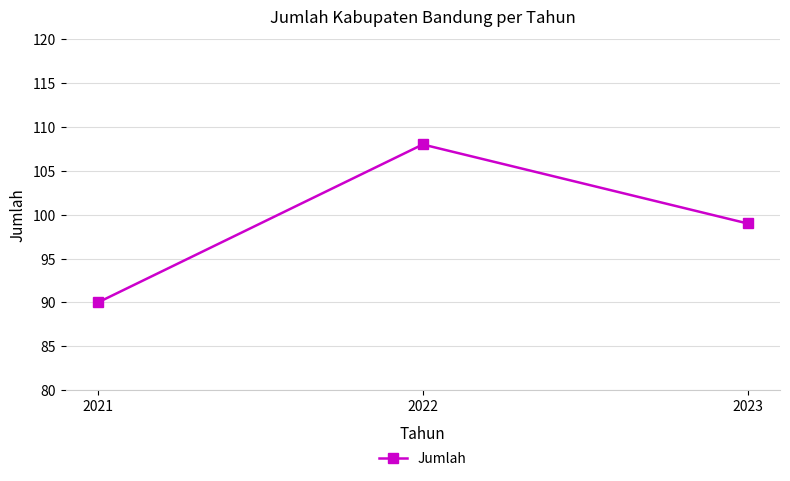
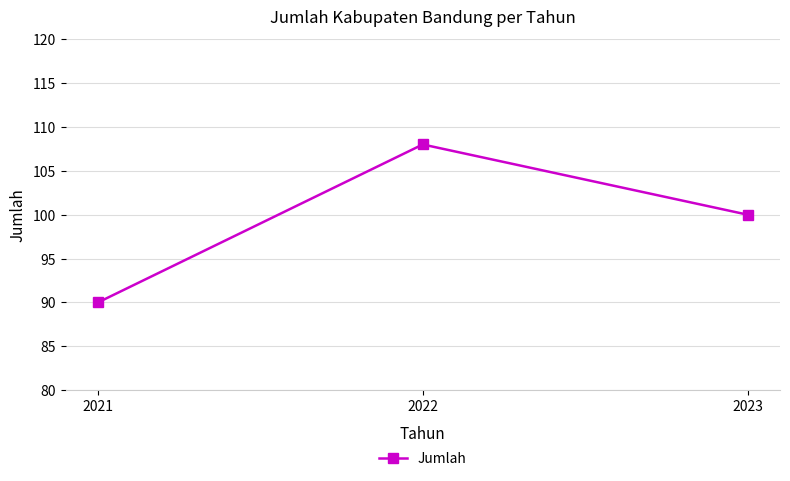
2023: 99 -> 100
